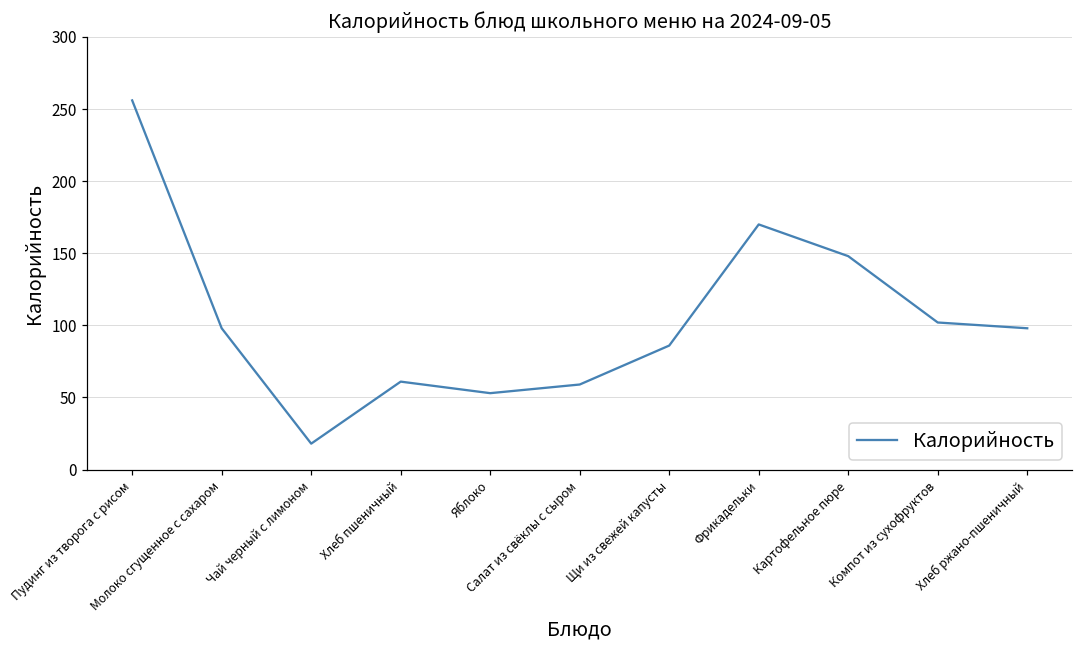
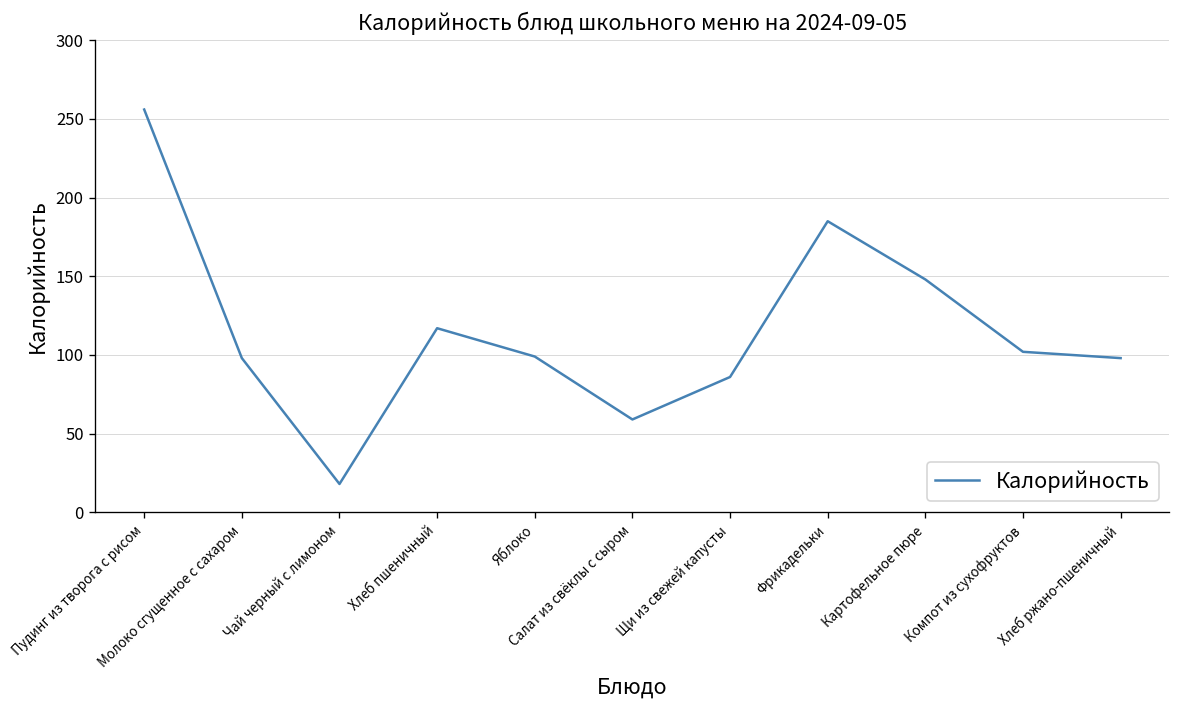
Хлеб пшеничный: 61 -> 117
Яблоко: 53 -> 99
Фрикадельки: 170 -> 185
